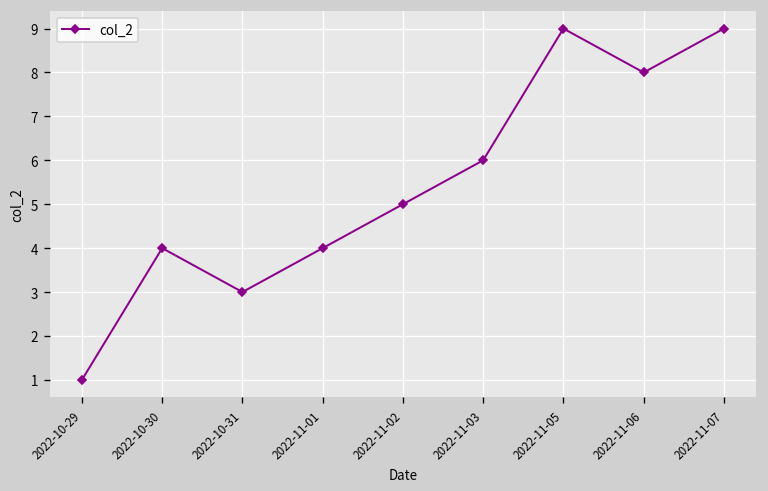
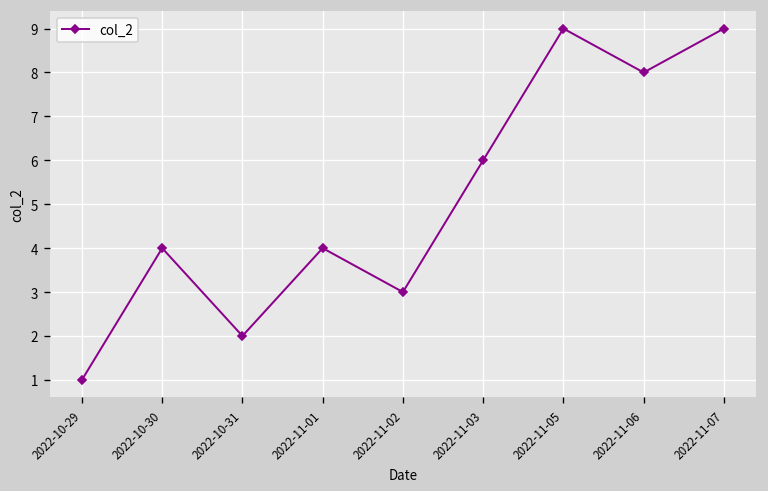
2022-10-31: 3 -> 2
2022-11-02: 5 -> 3
